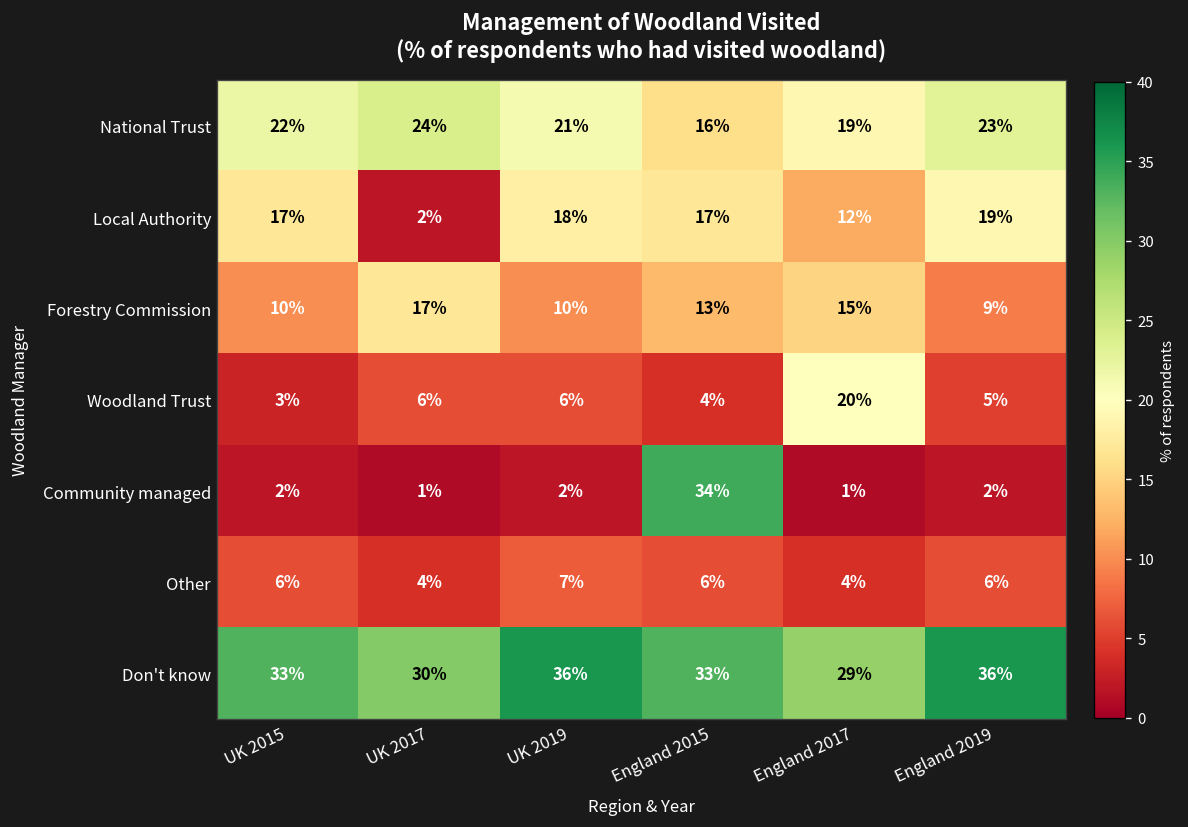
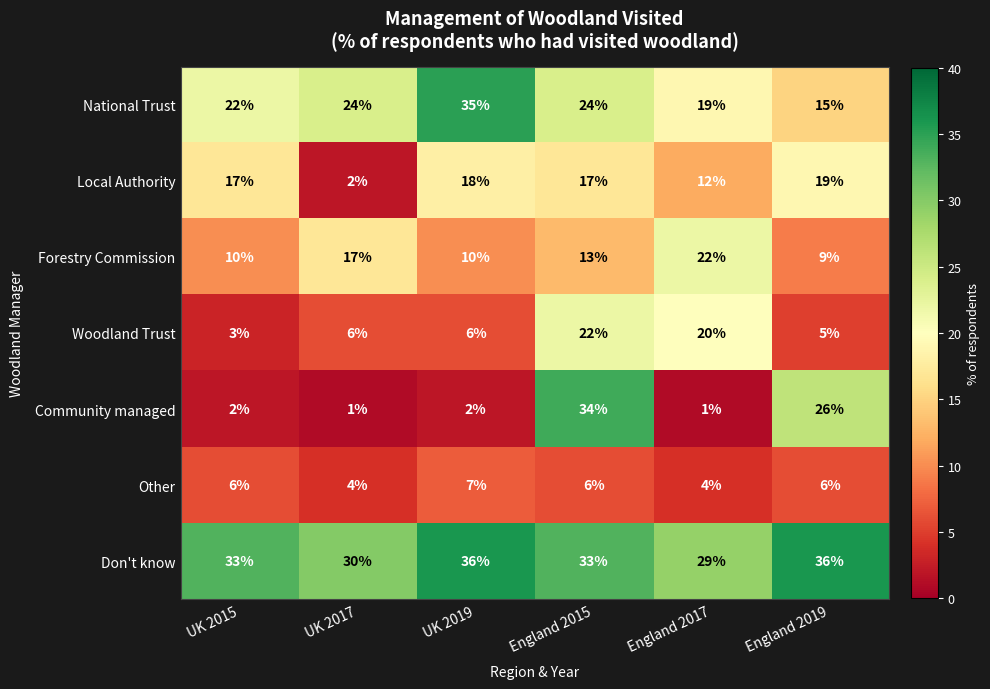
National Trust, UK 2019: 21% -> 35%
National Trust, England 2015: 16% -> 24%
National Trust, England 2019: 23% -> 15%
Forestry Commission, England 2017: 15% -> 22%
Woodland Trust, England 2015: 4% -> 22%
Community managed, England 2019: 2% -> 26%
